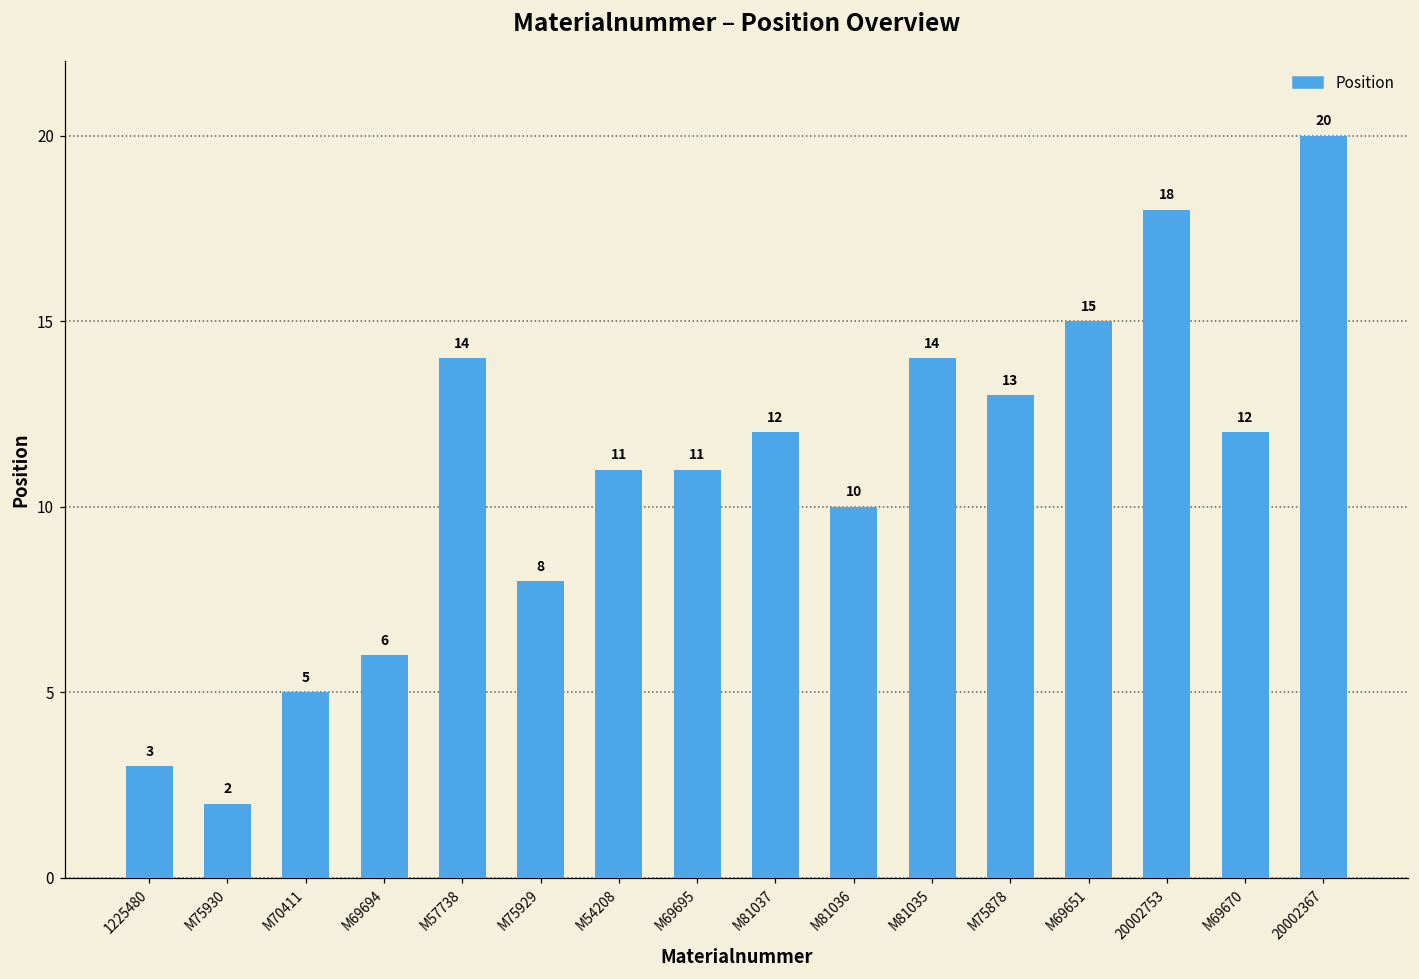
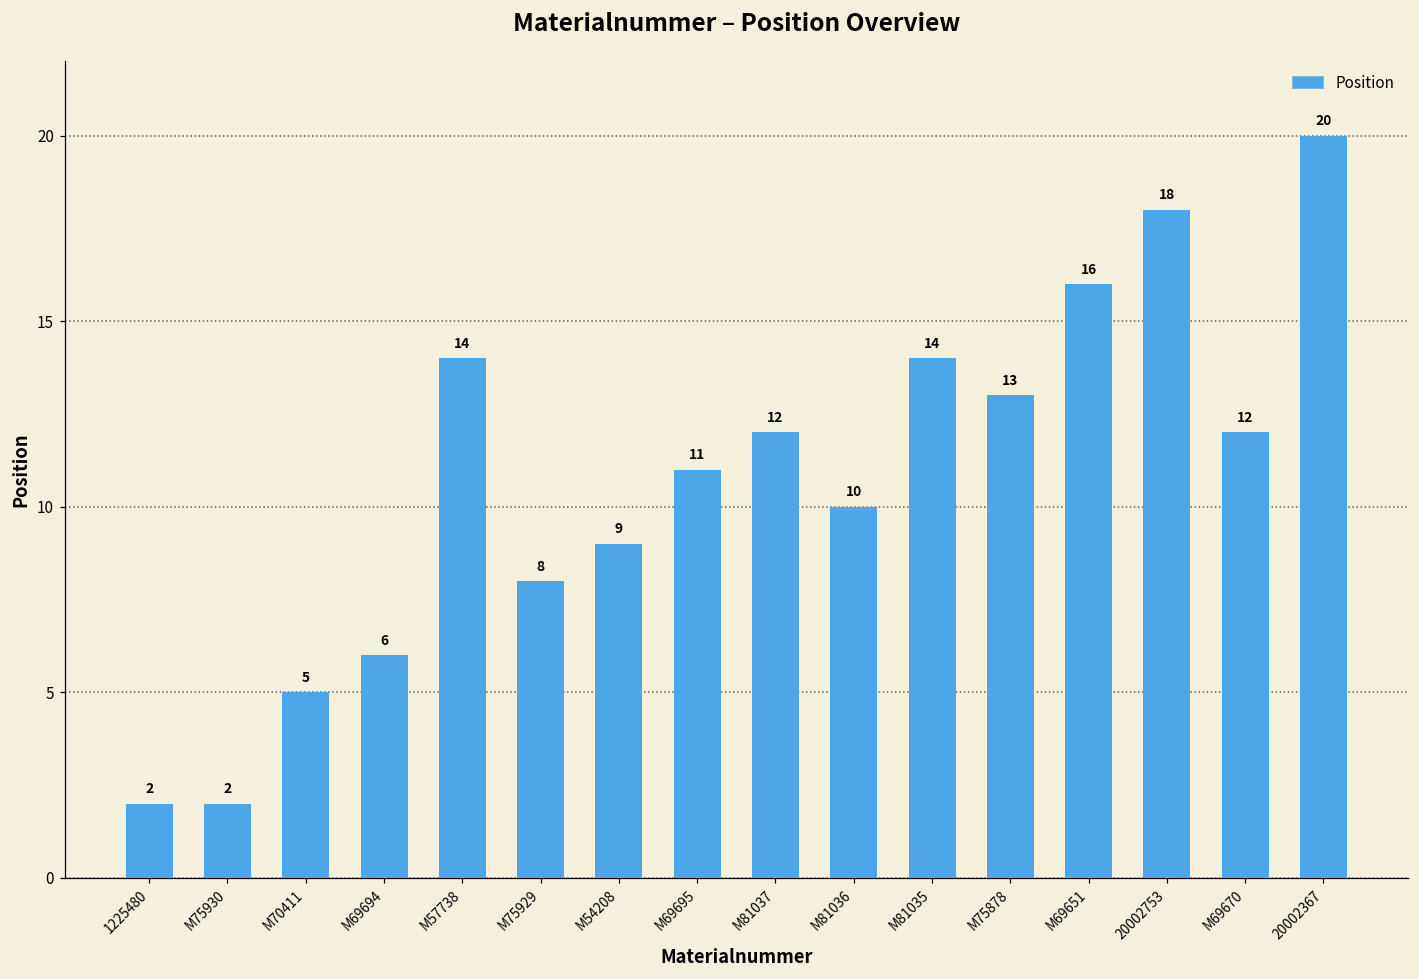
1225480: 3 -> 2
M54208: 11 -> 9
M69651: 15 -> 16
